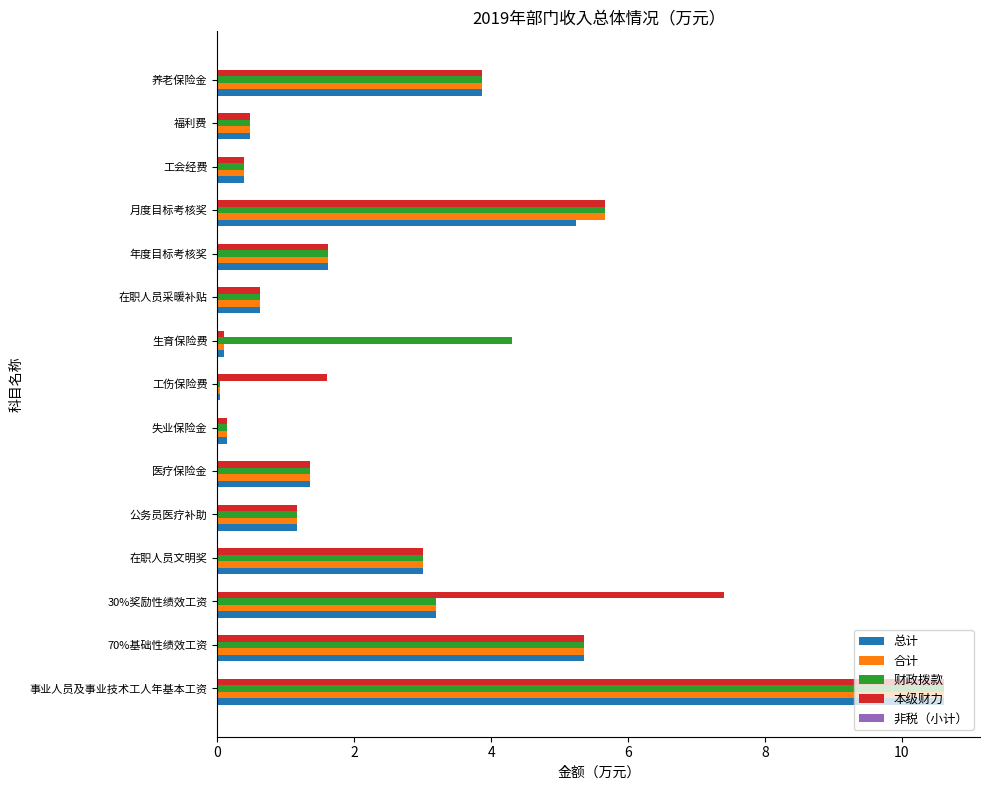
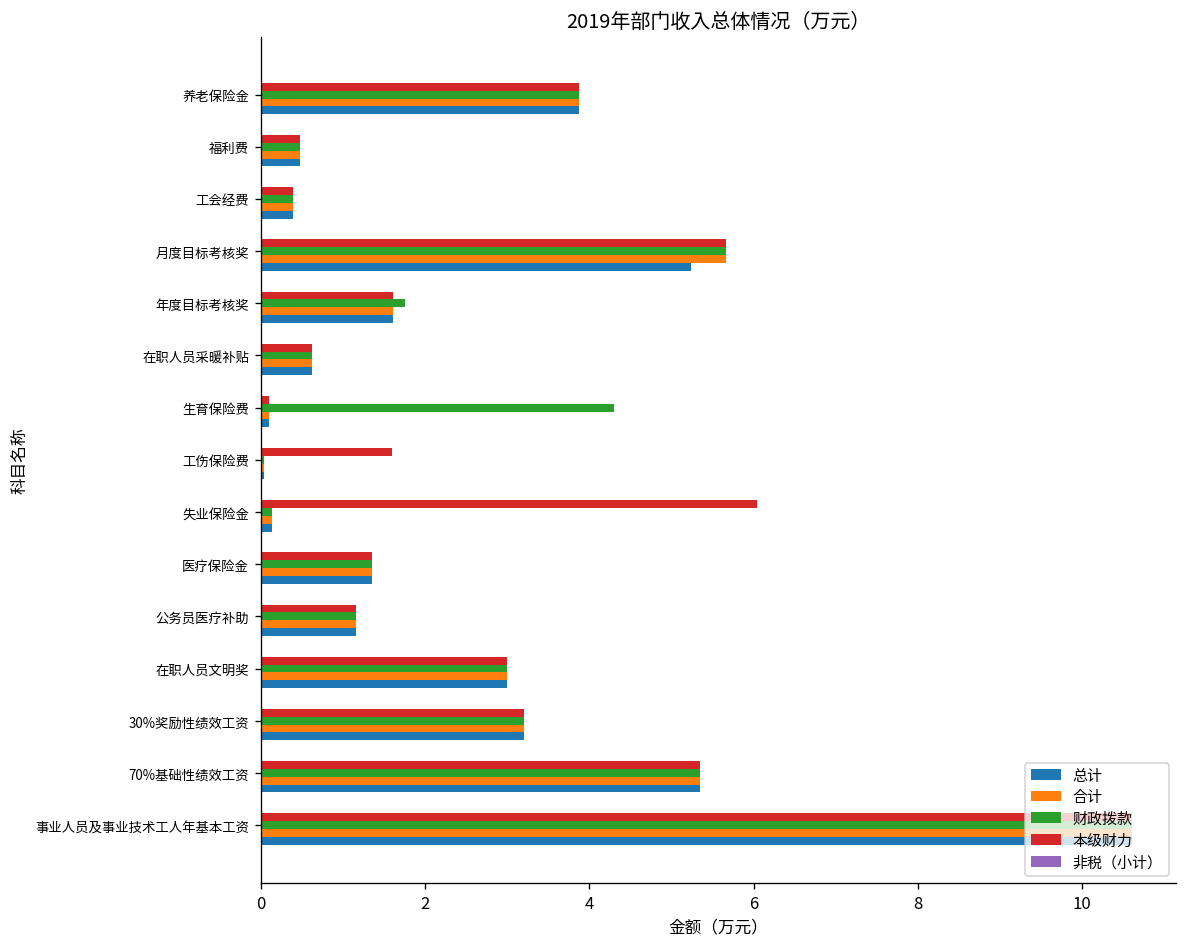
财政拨款, 年度目标考核奖: 1.6 -> 1.8
本级财力, 失业保险金: 0.1 -> 6.0
本级财力, 30%奖励性绩效工资: 7.4 -> 3.2
